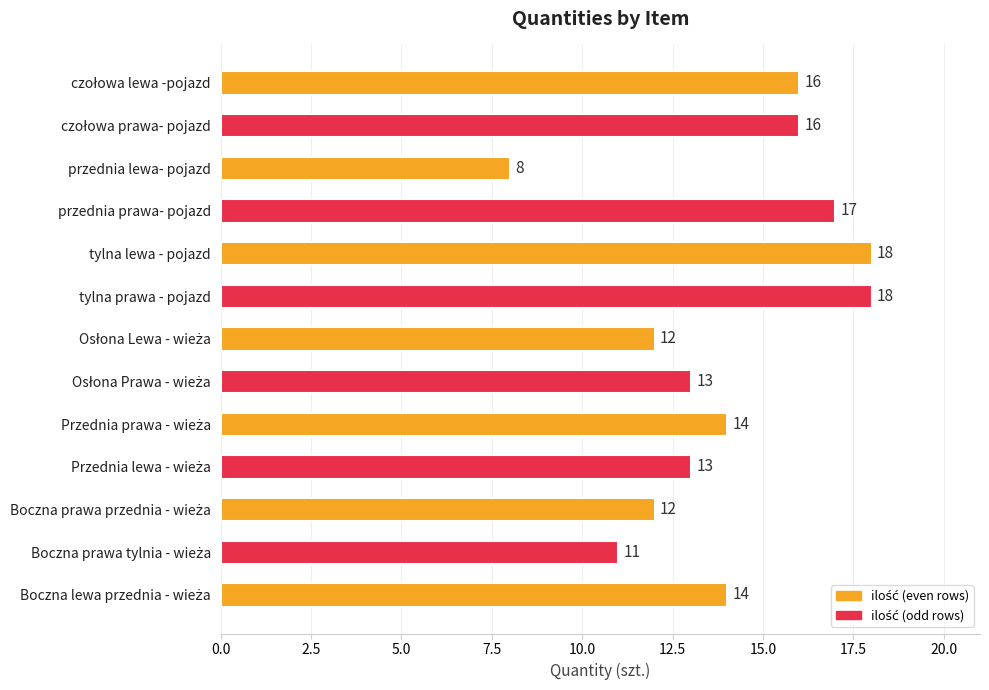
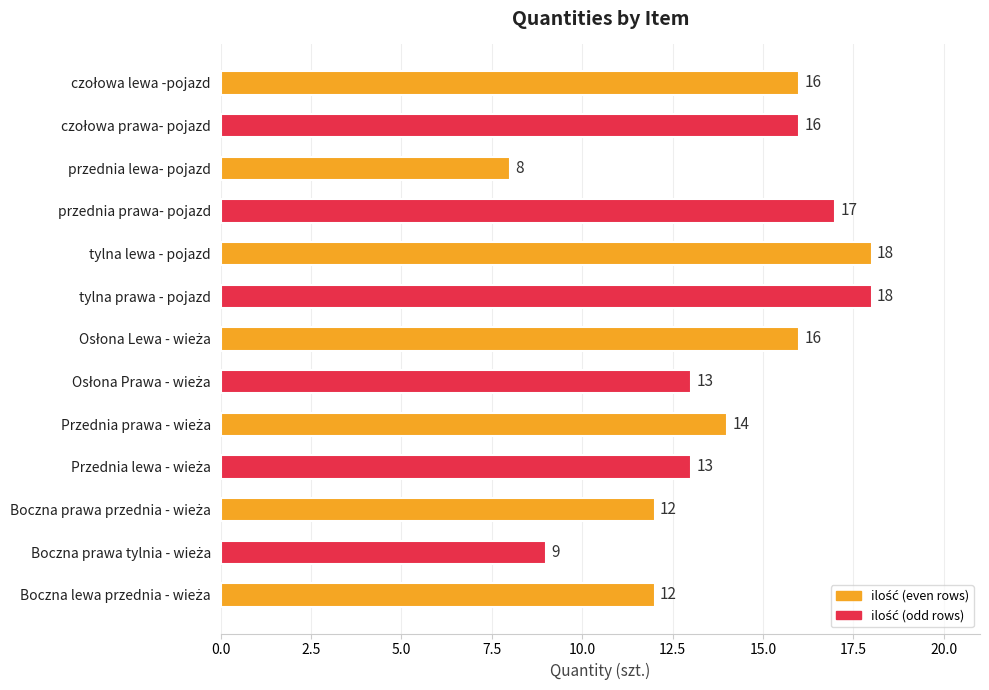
Osłona Lewa - wieża: 12 -> 16
Boczna prawa tylnia - wieża: 11 -> 9
Boczna lewa przednia - wieża: 14 -> 12
